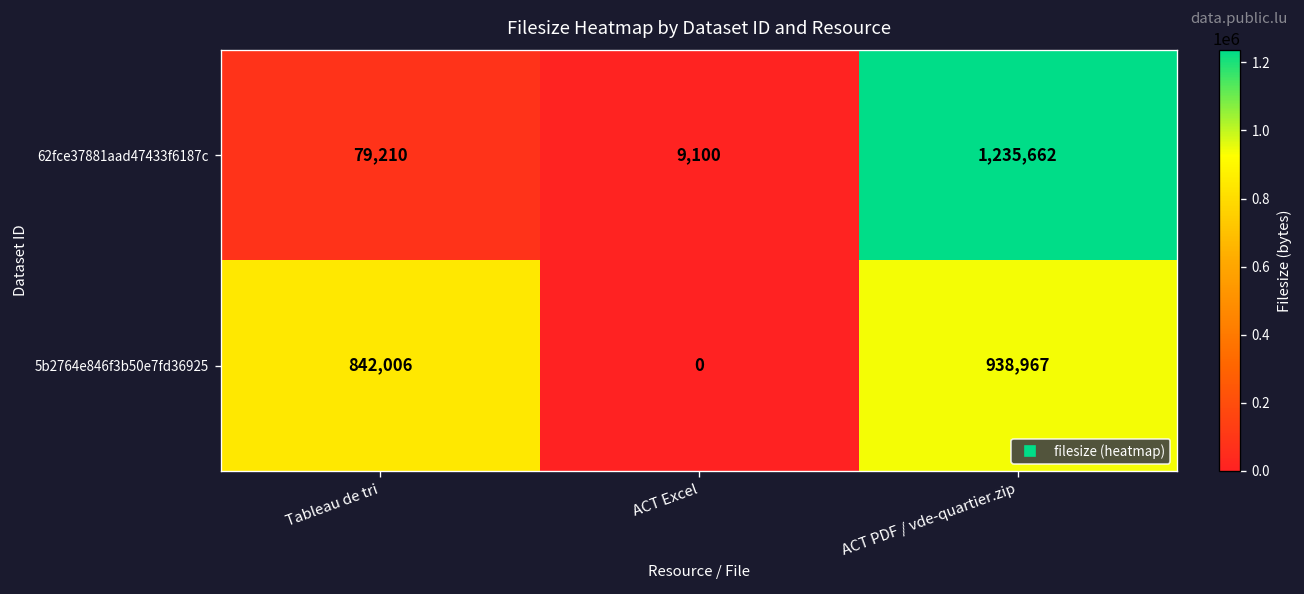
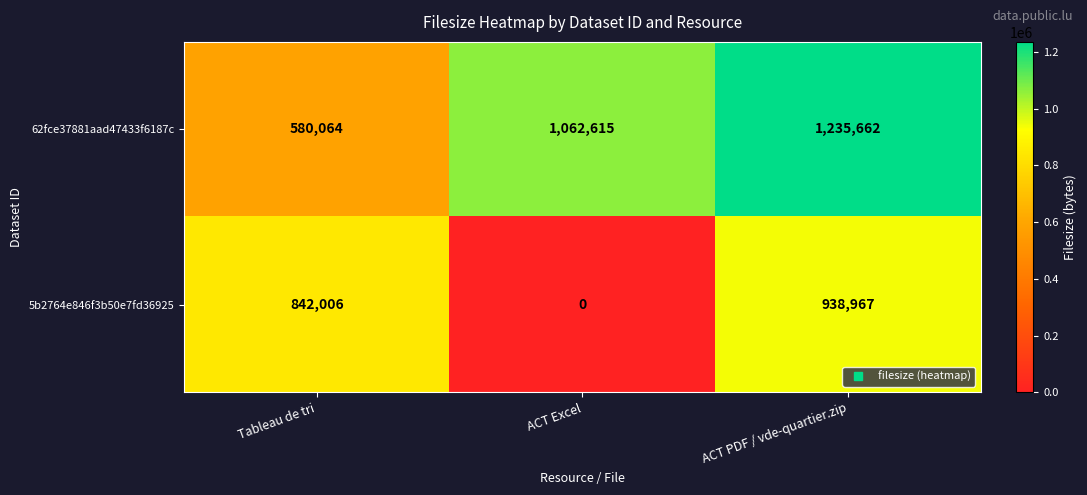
62fce37881aad47433f6187c, Tableau de tri: 79,210 -> 580,064
62fce37881aad47433f6187c, ACT Excel: 9,100 -> 1,062,615
